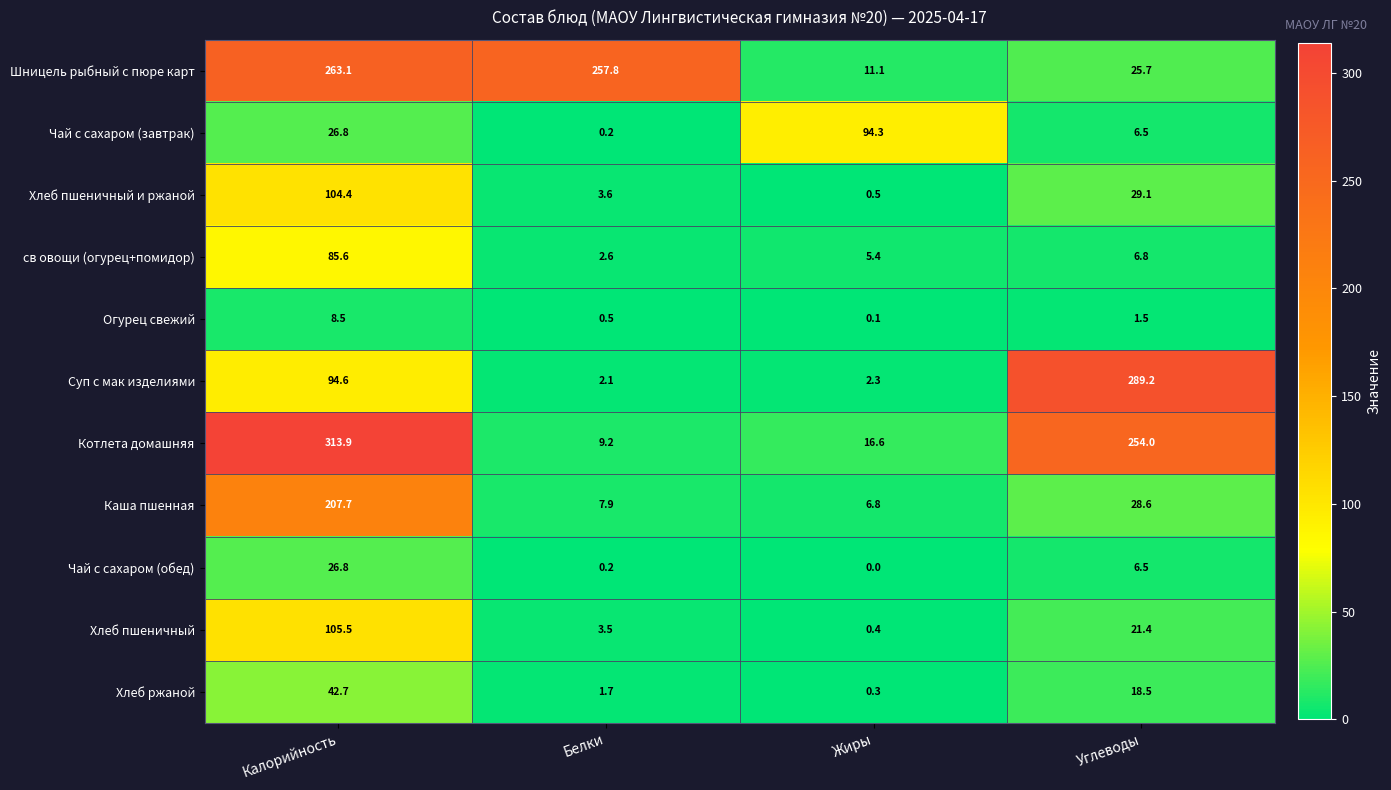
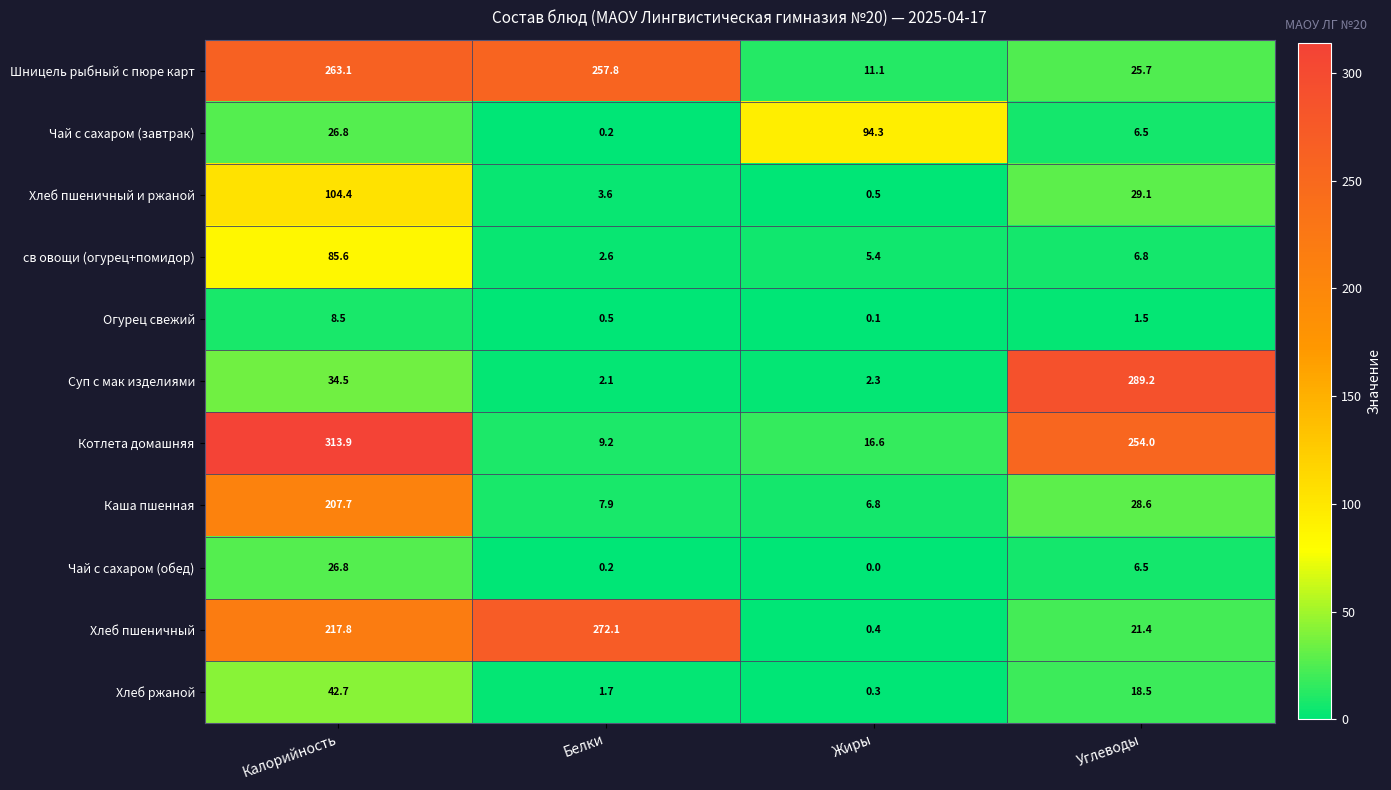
Суп с мак изделиями, Калорийность: 94.6 -> 34.5
Хлеб пшеничный, Калорийность: 105.5 -> 217.8
Хлеб пшеничный, Белки: 3.5 -> 272.1
